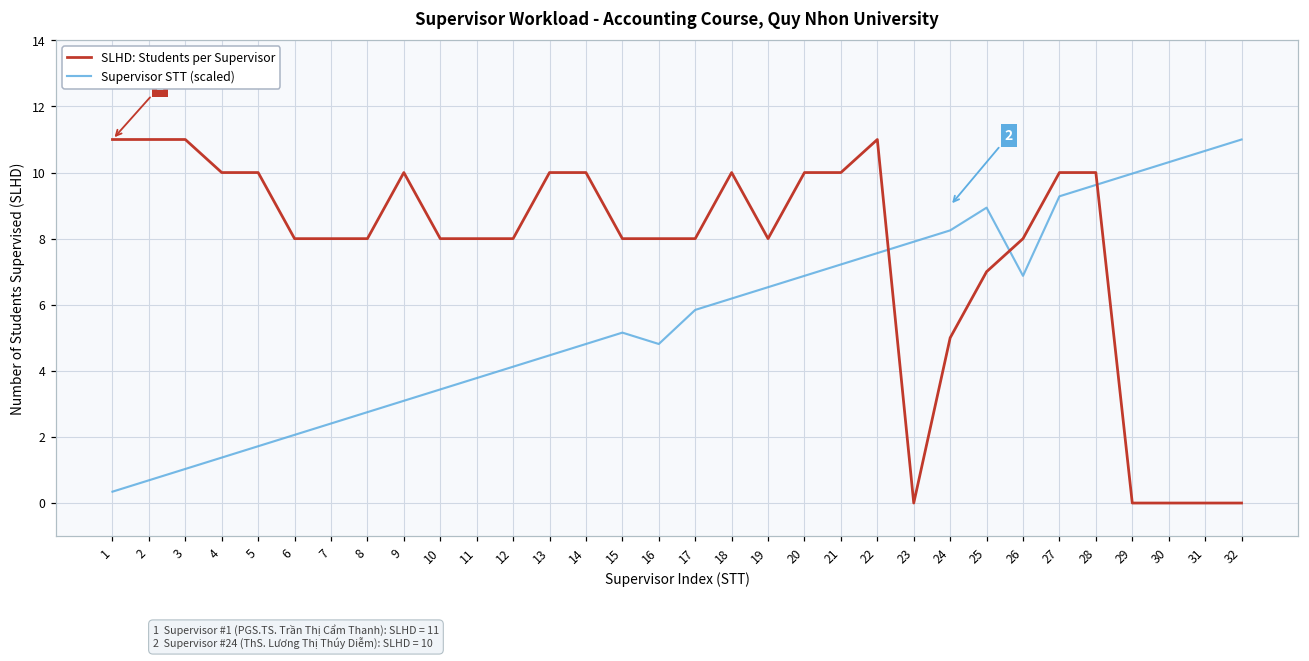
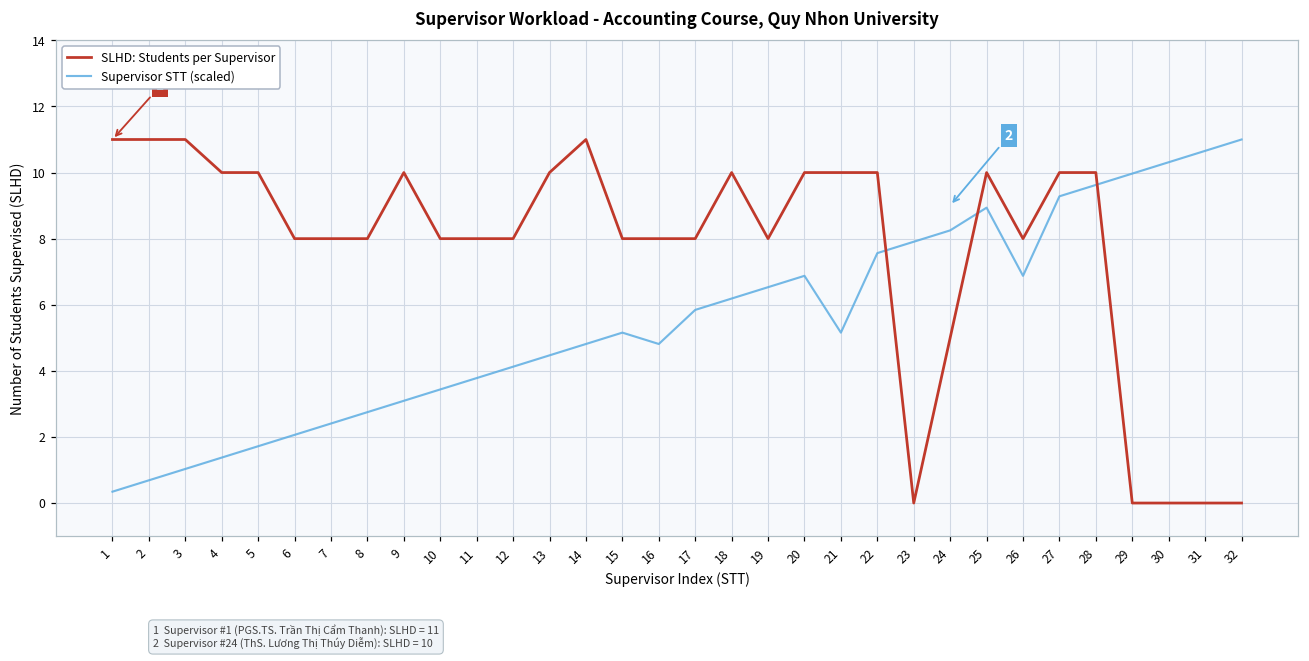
SLHD: Students per Supervisor, 14: 10 -> 11
Supervisor STT (scaled), 21: 7.2 -> 5.2
SLHD: Students per Supervisor, 22: 11 -> 10
SLHD: Students per Supervisor, 25: 7 -> 10
